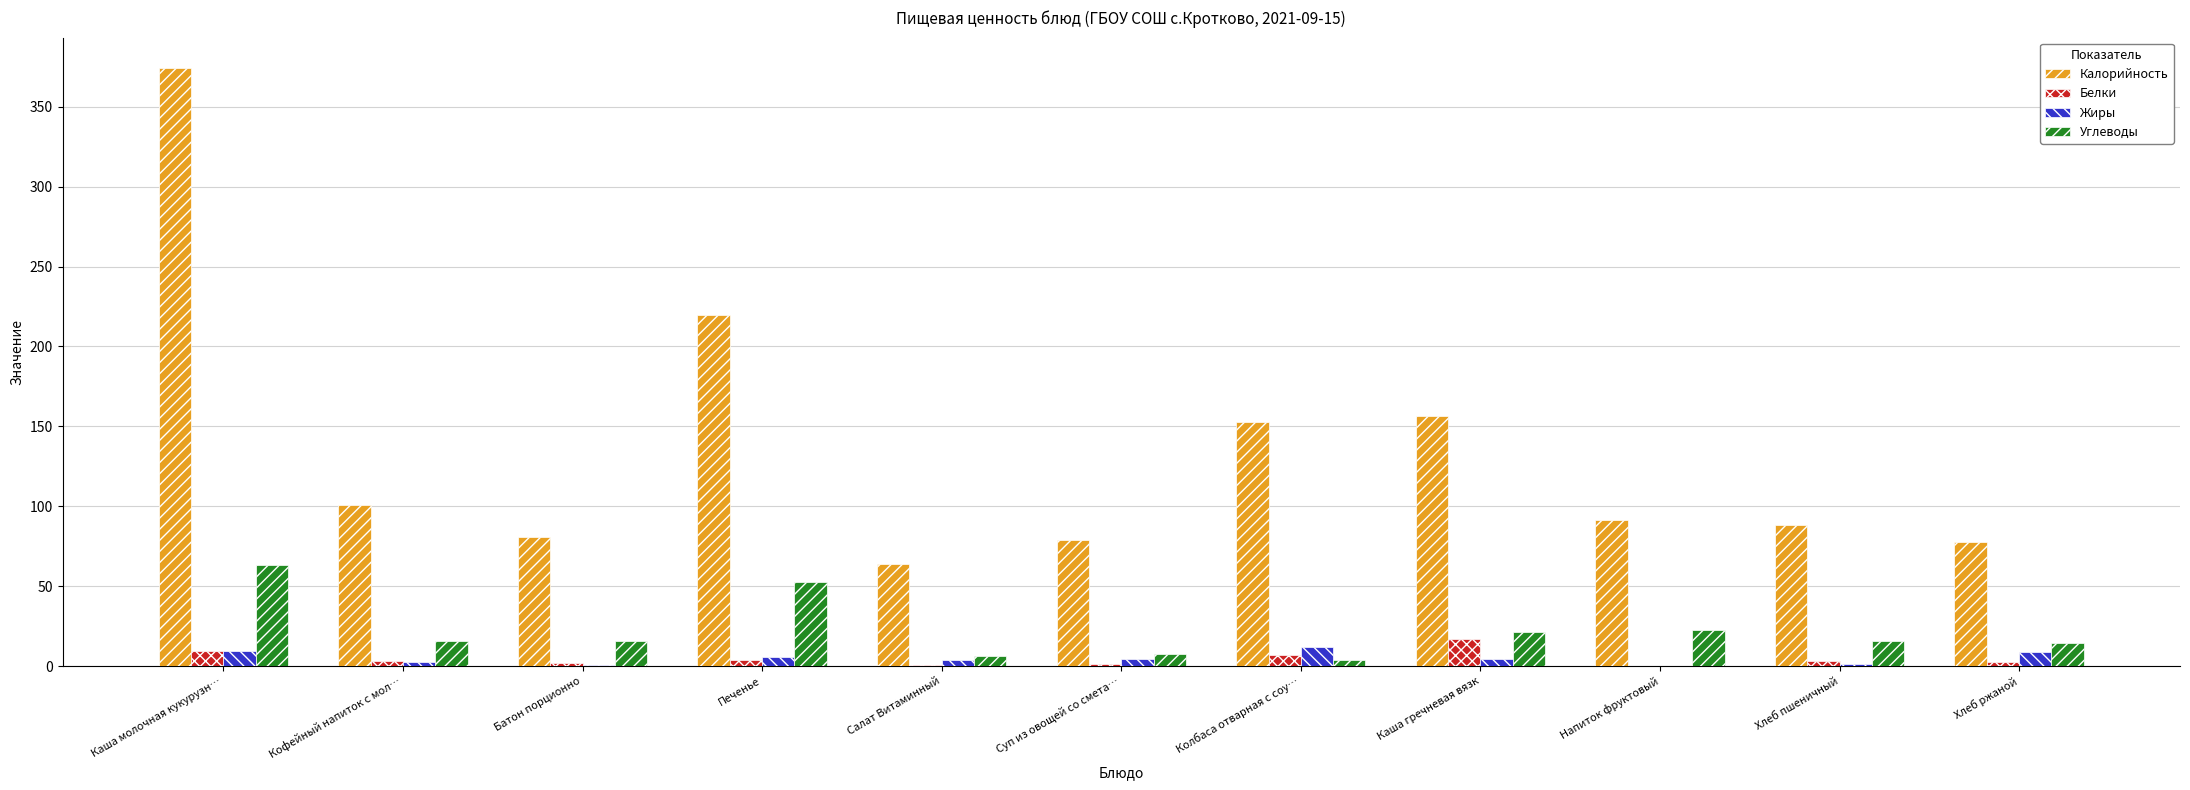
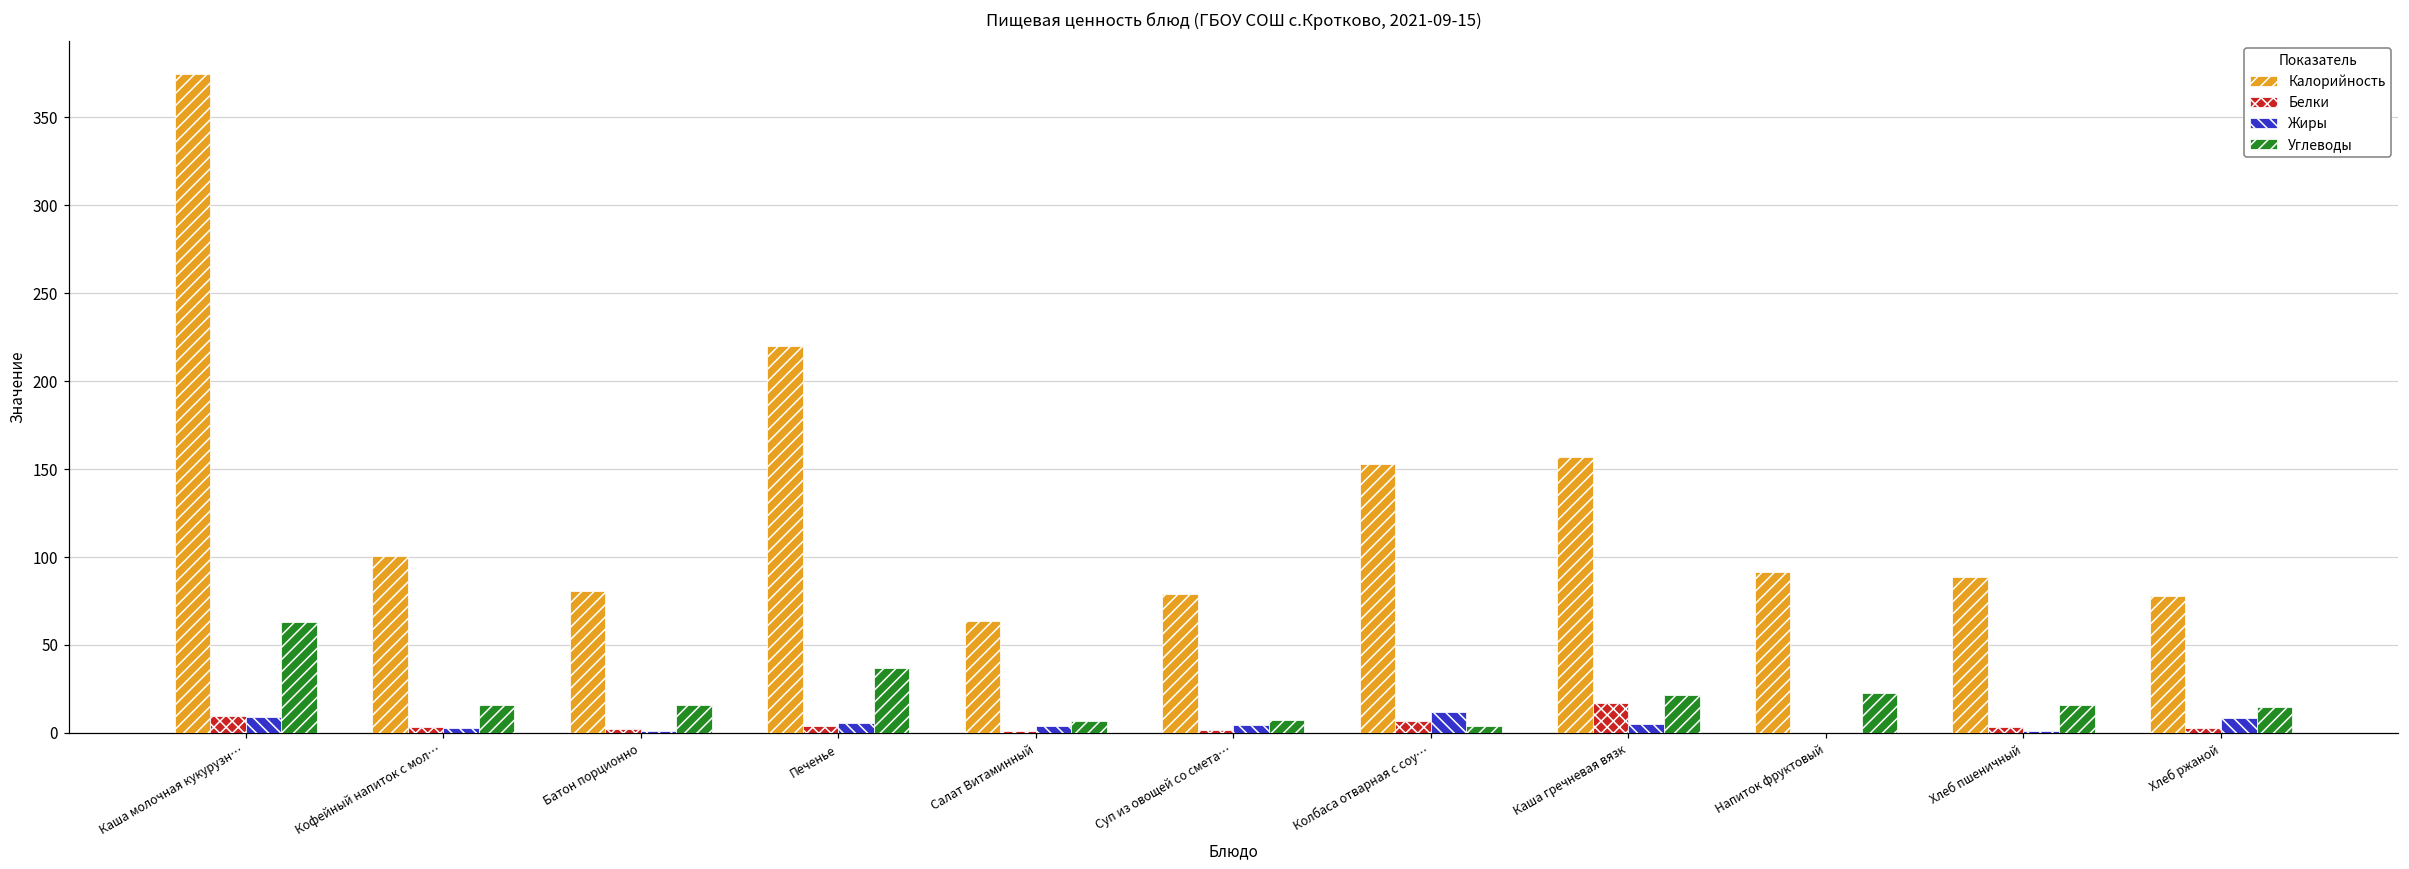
Углеводы, Печенье: 53 -> 37
